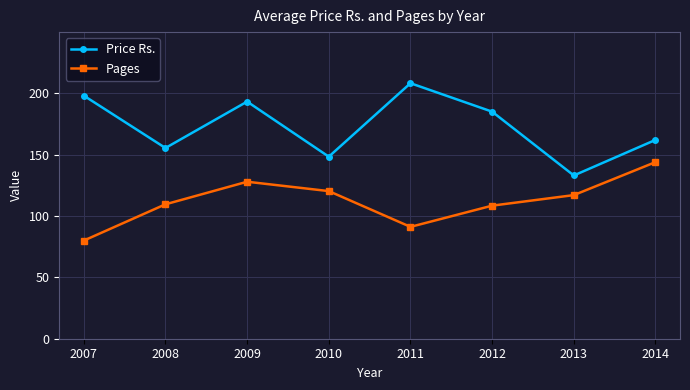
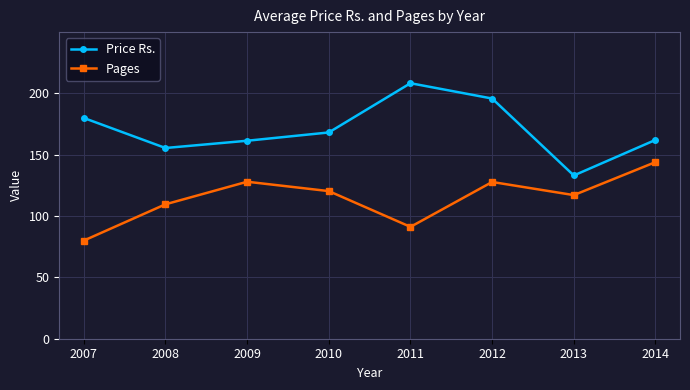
Price Rs., 2007: 198 -> 180
Price Rs., 2009: 193 -> 161
Price Rs., 2010: 148 -> 168
Price Rs., 2012: 185 -> 196
Pages, 2012: 109 -> 128
